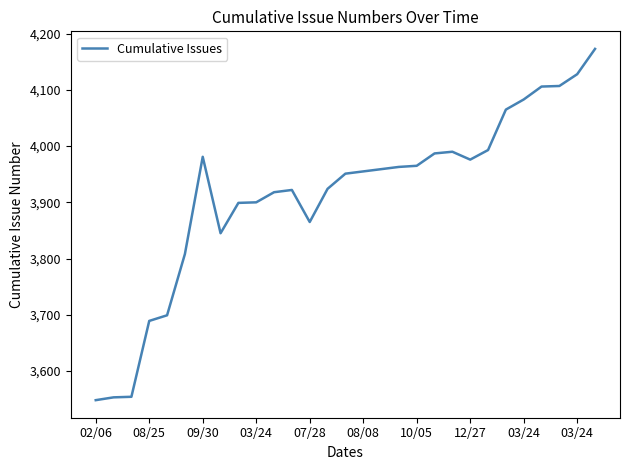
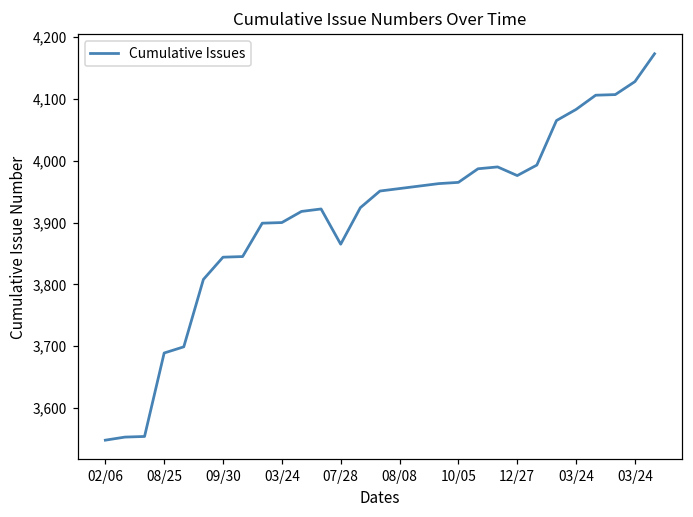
09/30: 3,980 -> 3,840
